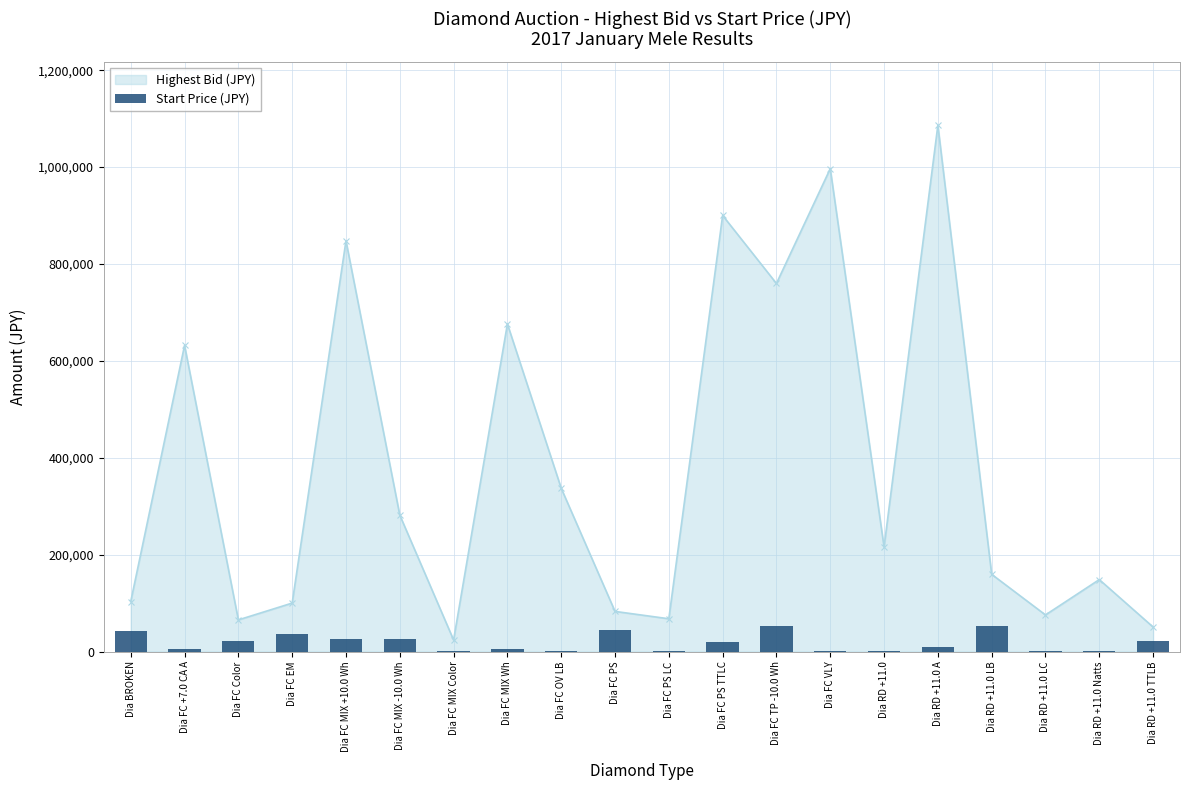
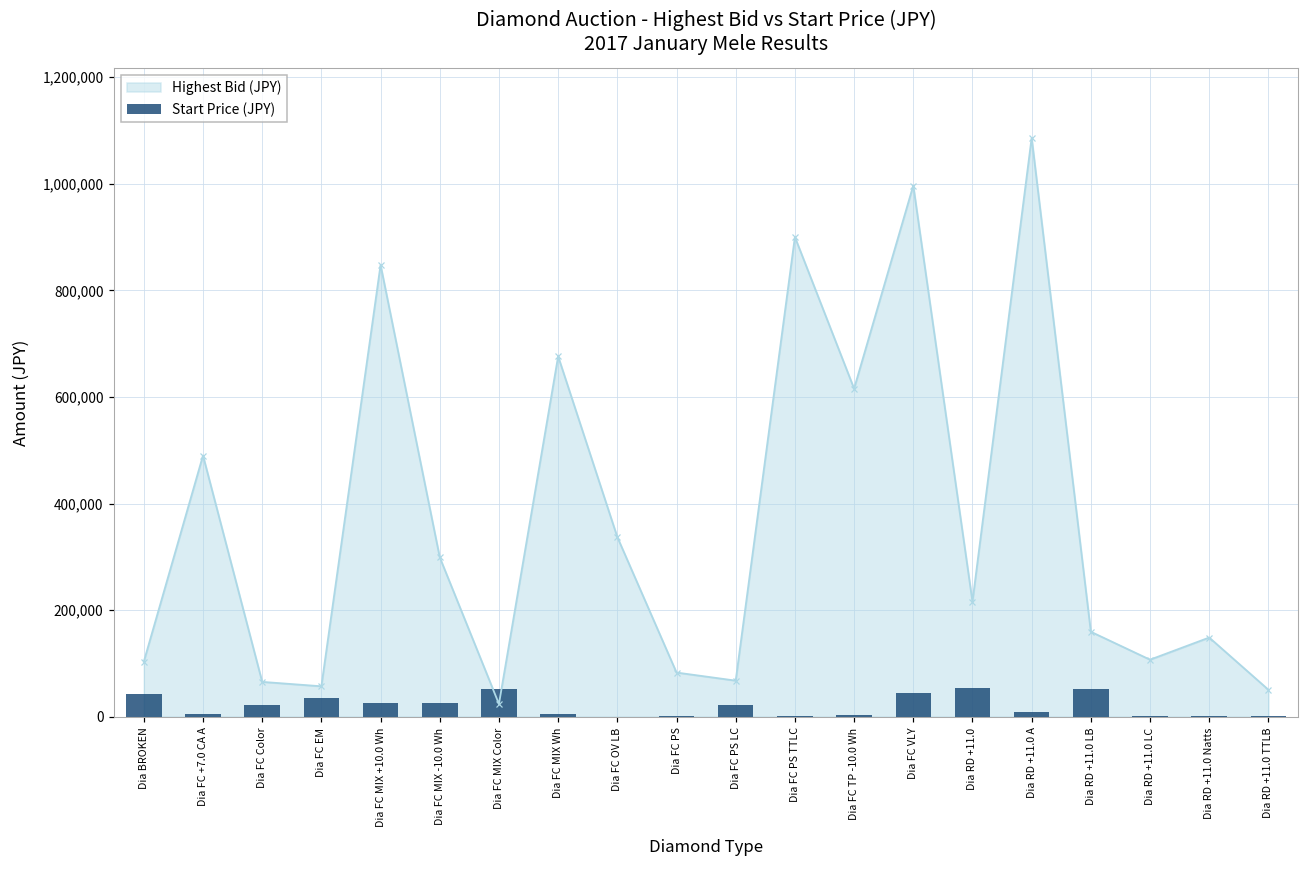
Highest Bid (JPY), Dia FC +7.0 CA A: 630,000 -> 490,000
Highest Bid (JPY), Dia FC EM: 100,000 -> 60,000
Highest Bid (JPY), Dia FC MIX -10.0 Wh: 280,000 -> 300,000
Start Price (JPY), Dia FC MIX Color: 0 -> 50,000
Start Price (JPY), Dia FC PS: 50,000 -> 0
Start Price (JPY), Dia FC PS LC: 0 -> 20,000
Start Price (JPY), Dia FC PS TTLC: 20,000 -> 0
Highest Bid (JPY), Dia FC TP -10.0 Wh: 760,000 -> 620,000
Start Price (JPY), Dia FC TP -10.0 Wh: 50,000 -> 0
Start Price (JPY), Dia FC VLY: 0 -> 40,000
Start Price (JPY), Dia RD +11.0: 0 -> 50,000
Highest Bid (JPY), Dia RD +11.0 LC: 80,000 -> 110,000
Start Price (JPY), Dia RD +11.0 TTLB: 20,000 -> 0
